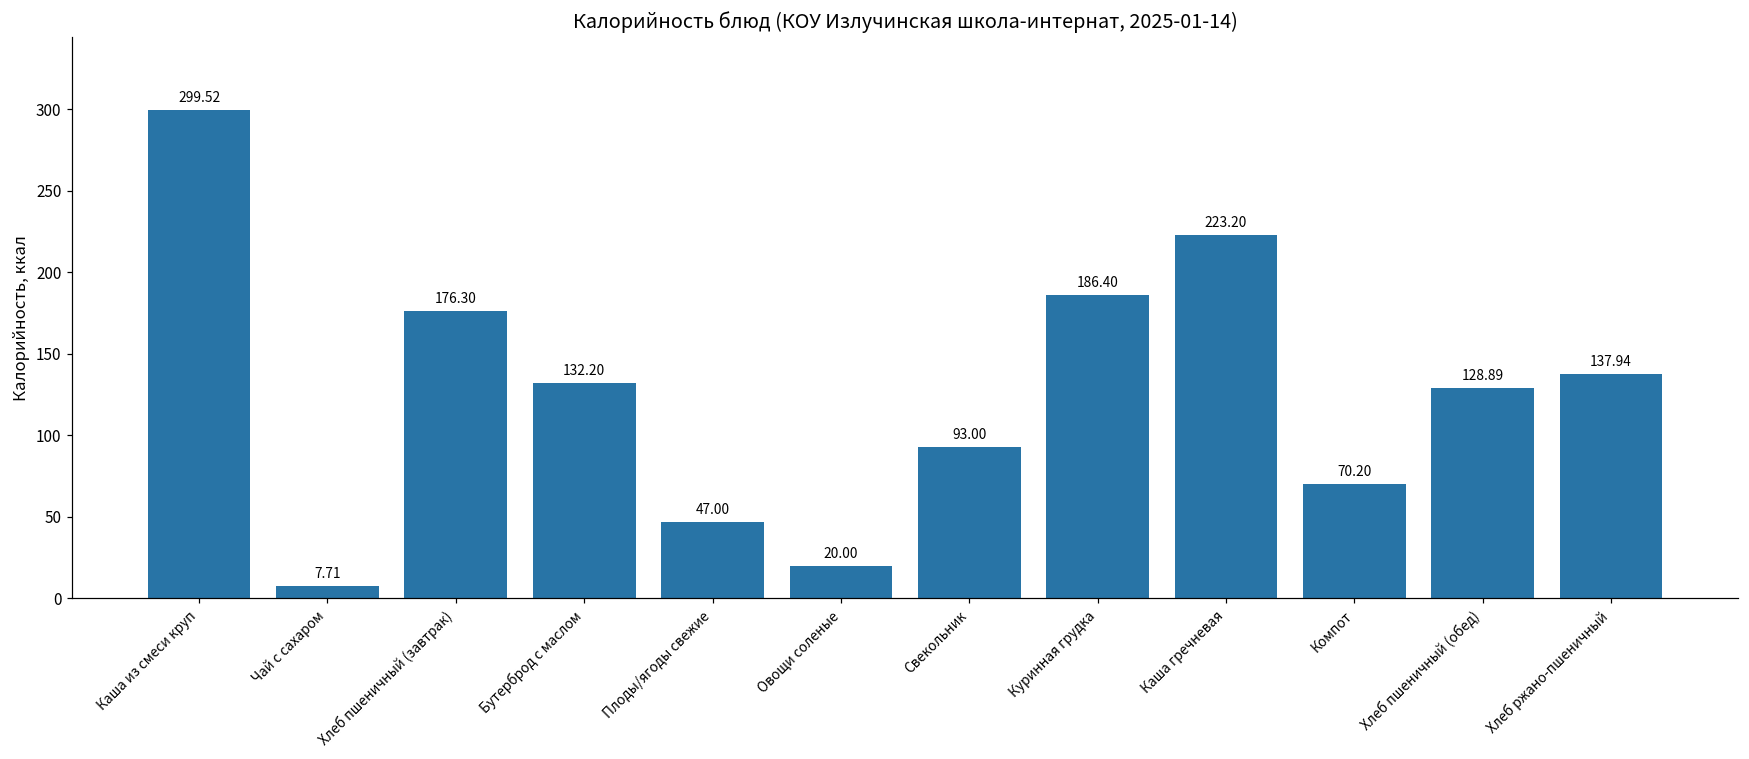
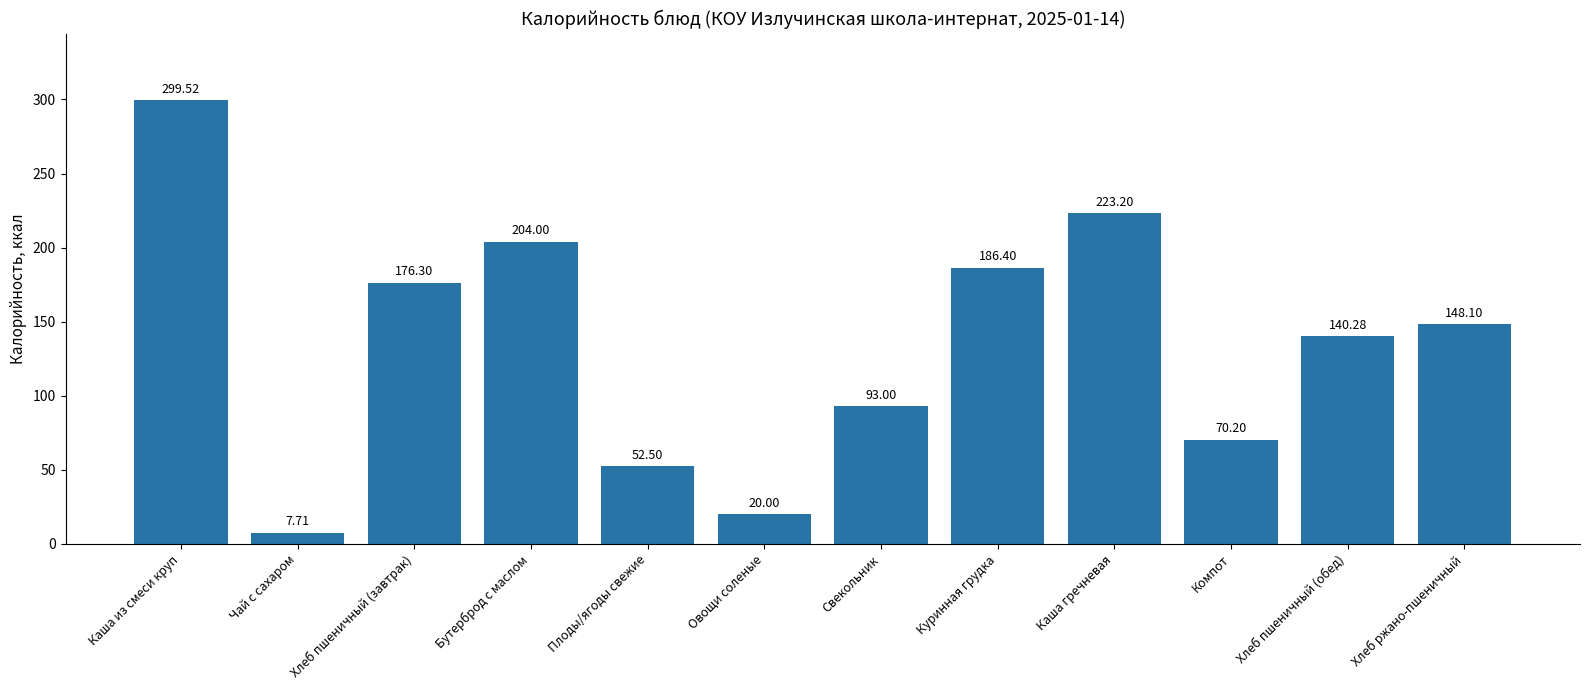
Бутерброд с маслом: 132.20 -> 204.00
Плоды/ягоды свежие: 47.00 -> 52.50
Хлеб пшеничный (обед): 128.89 -> 140.28
Хлеб ржано-пшеничный: 137.94 -> 148.10
